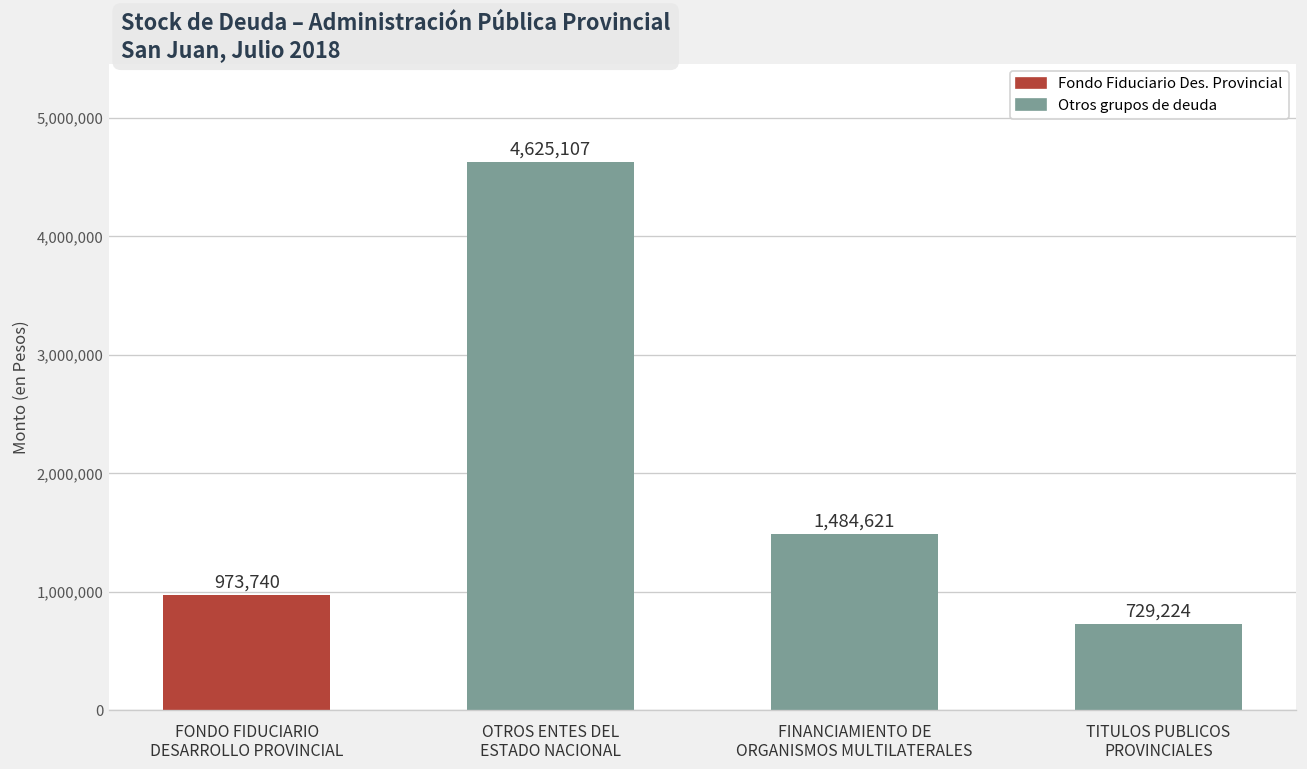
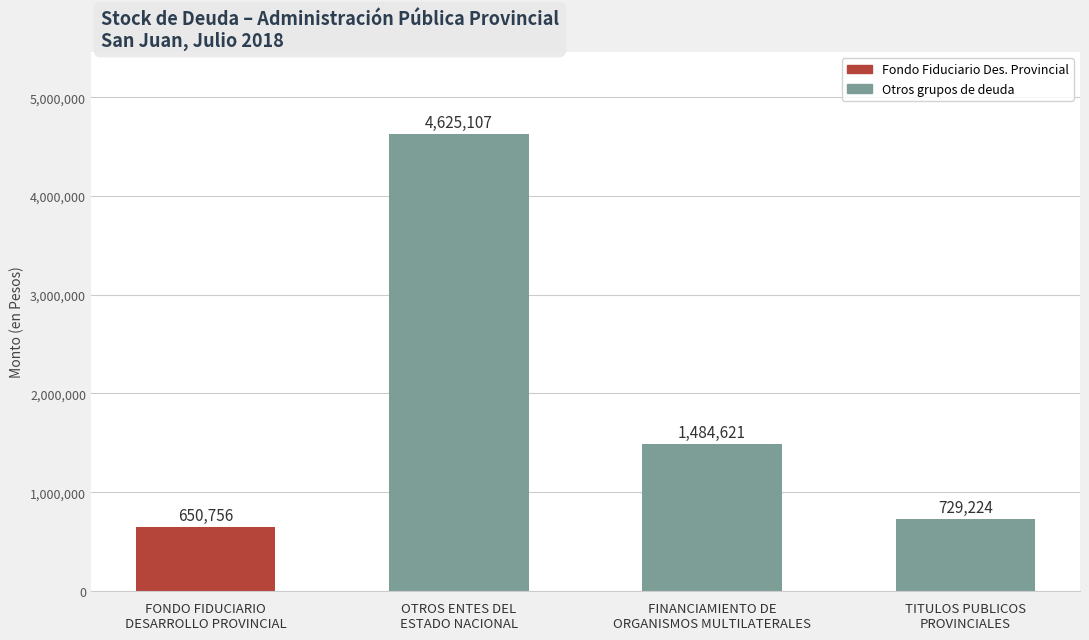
FONDO FIDUCIARIO DESARROLLO PROVINCIAL: 973,740 -> 650,756
